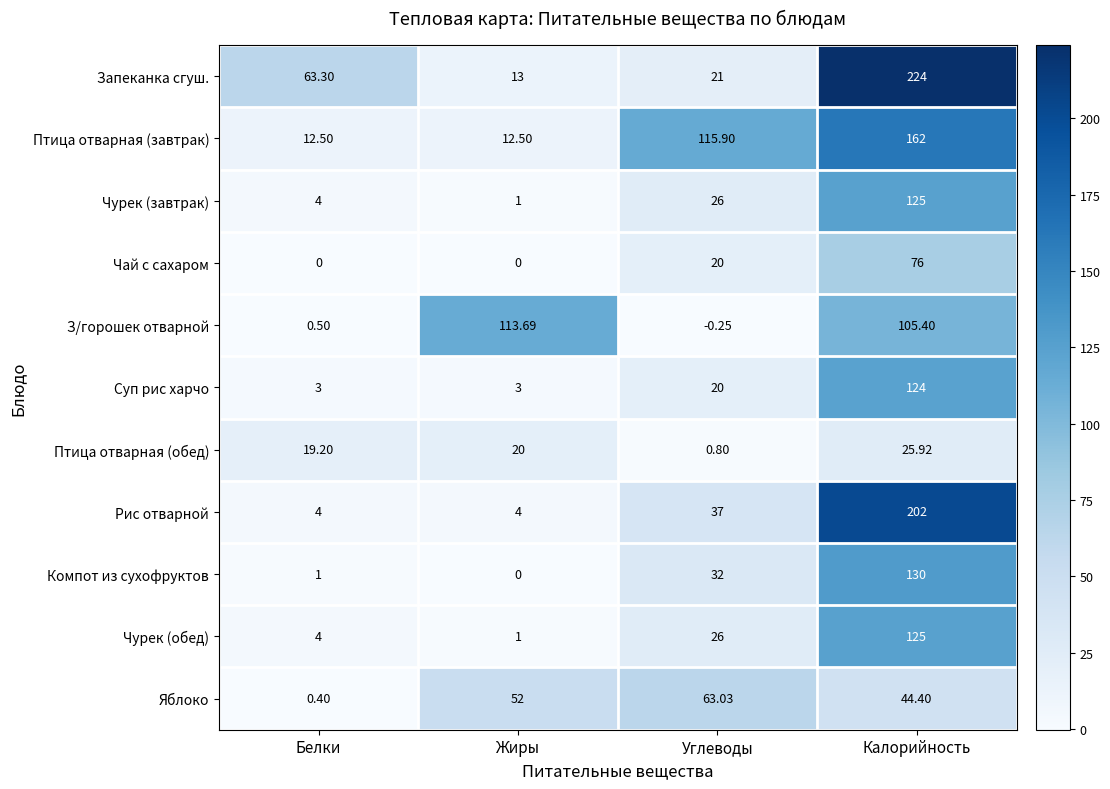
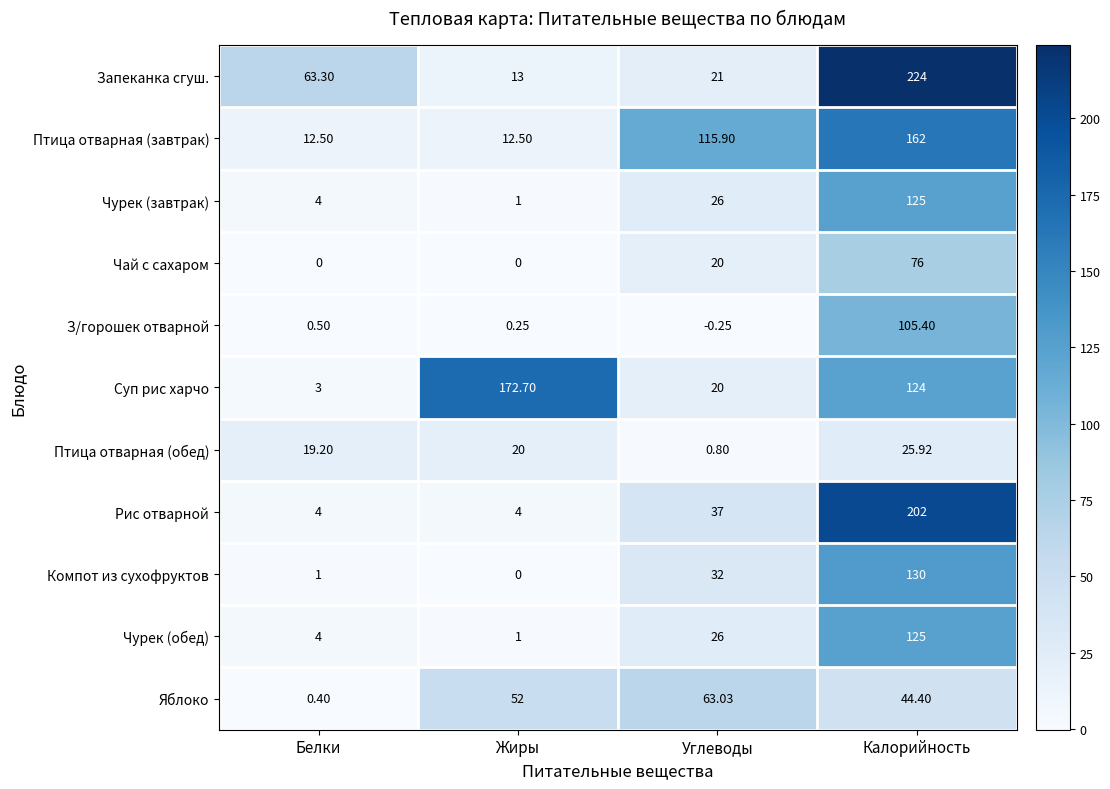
З/горошек отварной, Жиры: 113.69 -> 0.25
Суп рис харчо, Жиры: 3 -> 172.70
